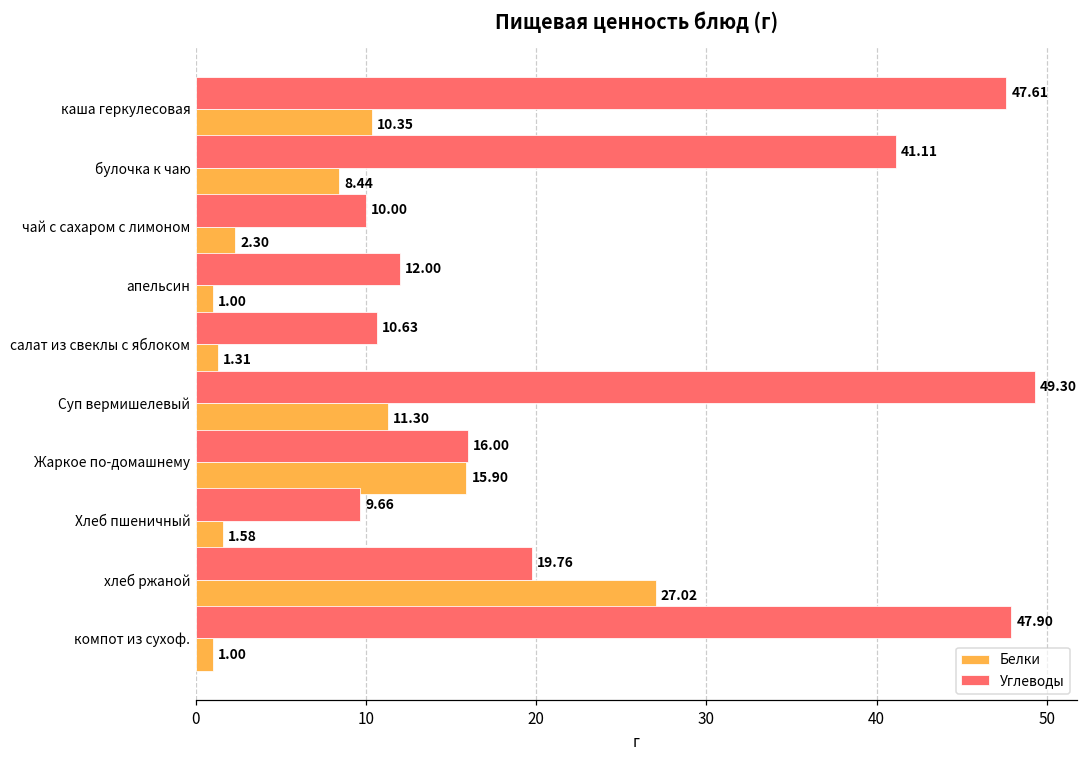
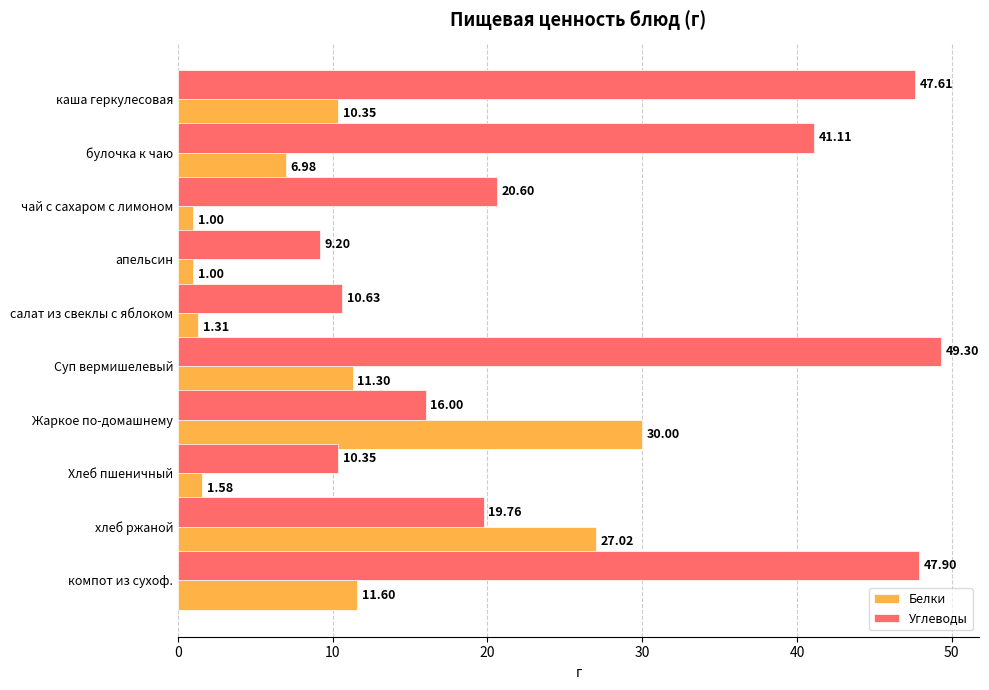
Белки, булочка к чаю: 8.44 -> 6.98
Углеводы, чай с сахаром с лимоном: 10.00 -> 20.60
Белки, чай с сахаром с лимоном: 2.30 -> 1.00
Углеводы, апельсин: 12.00 -> 9.20
Белки, Жаркое по-домашнему: 15.90 -> 30.00
Углеводы, Хлеб пшеничный: 9.66 -> 10.35
Белки, компот из сухоф.: 1.00 -> 11.60
